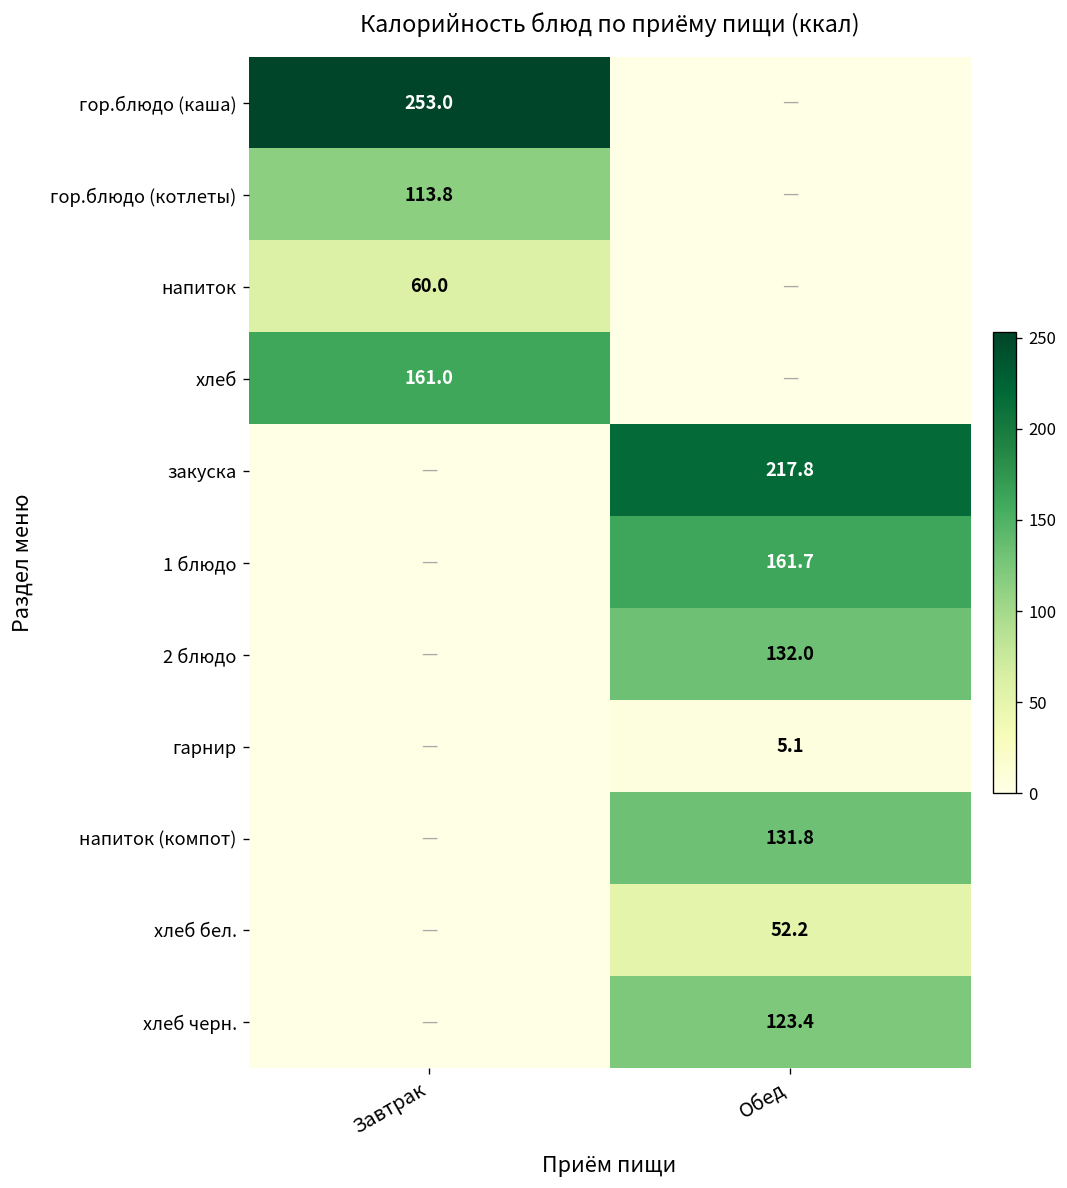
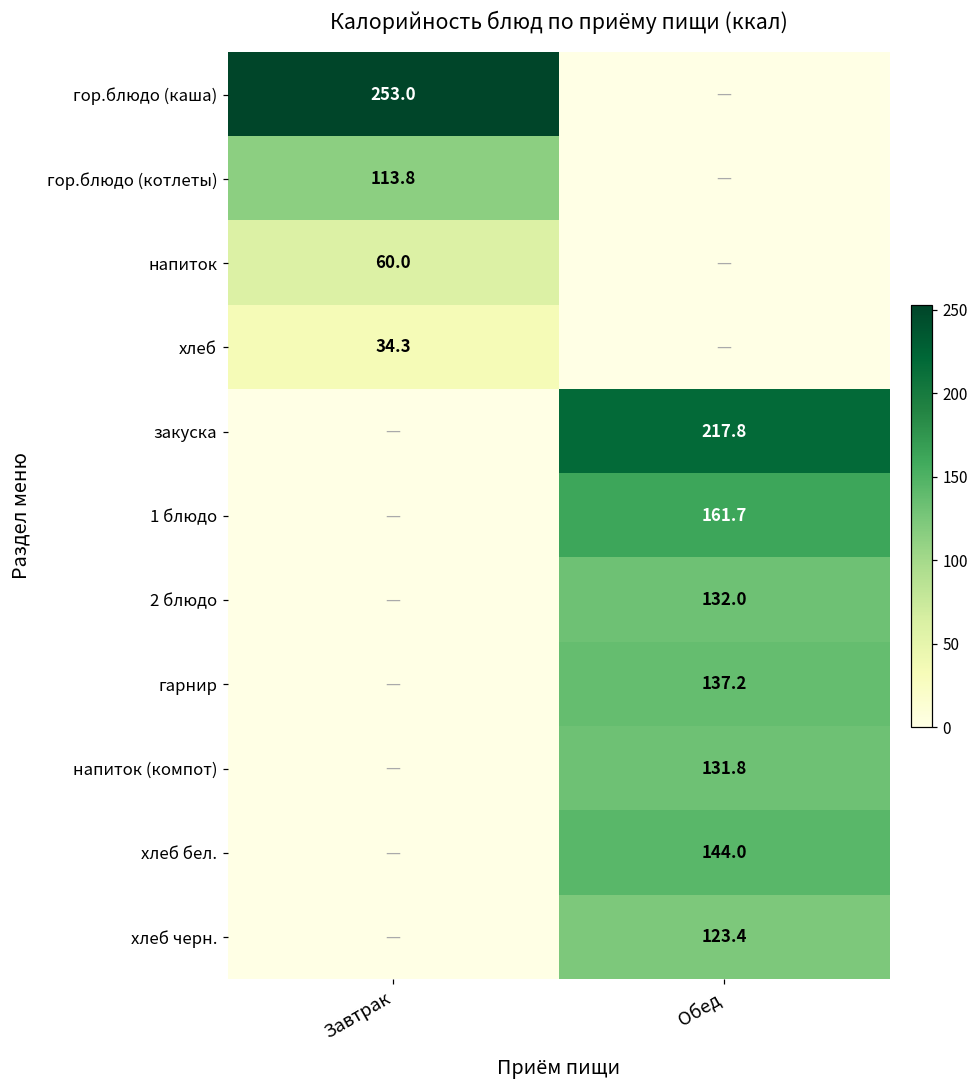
хлеб, Завтрак: 161.0 -> 34.3
гарнир, Обед: 5.1 -> 137.2
хлеб бел., Обед: 52.2 -> 144.0
